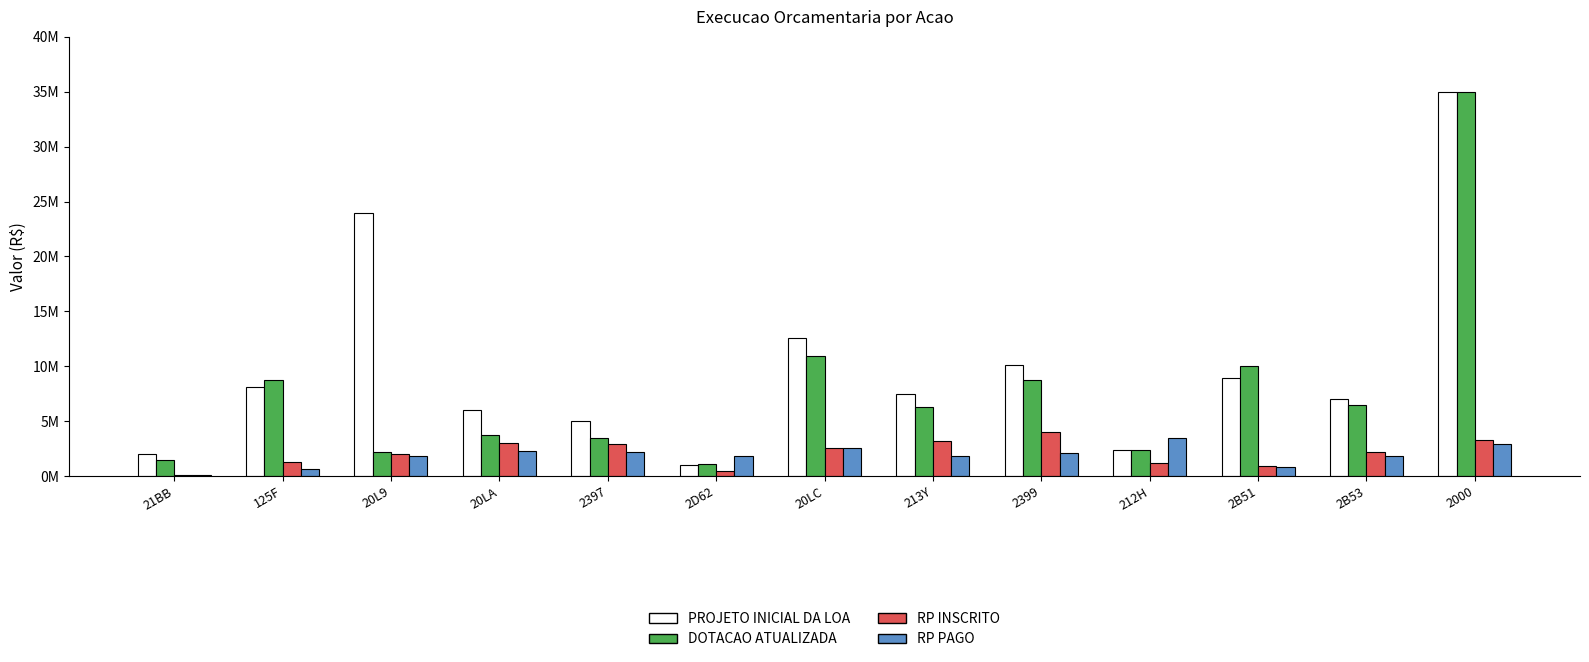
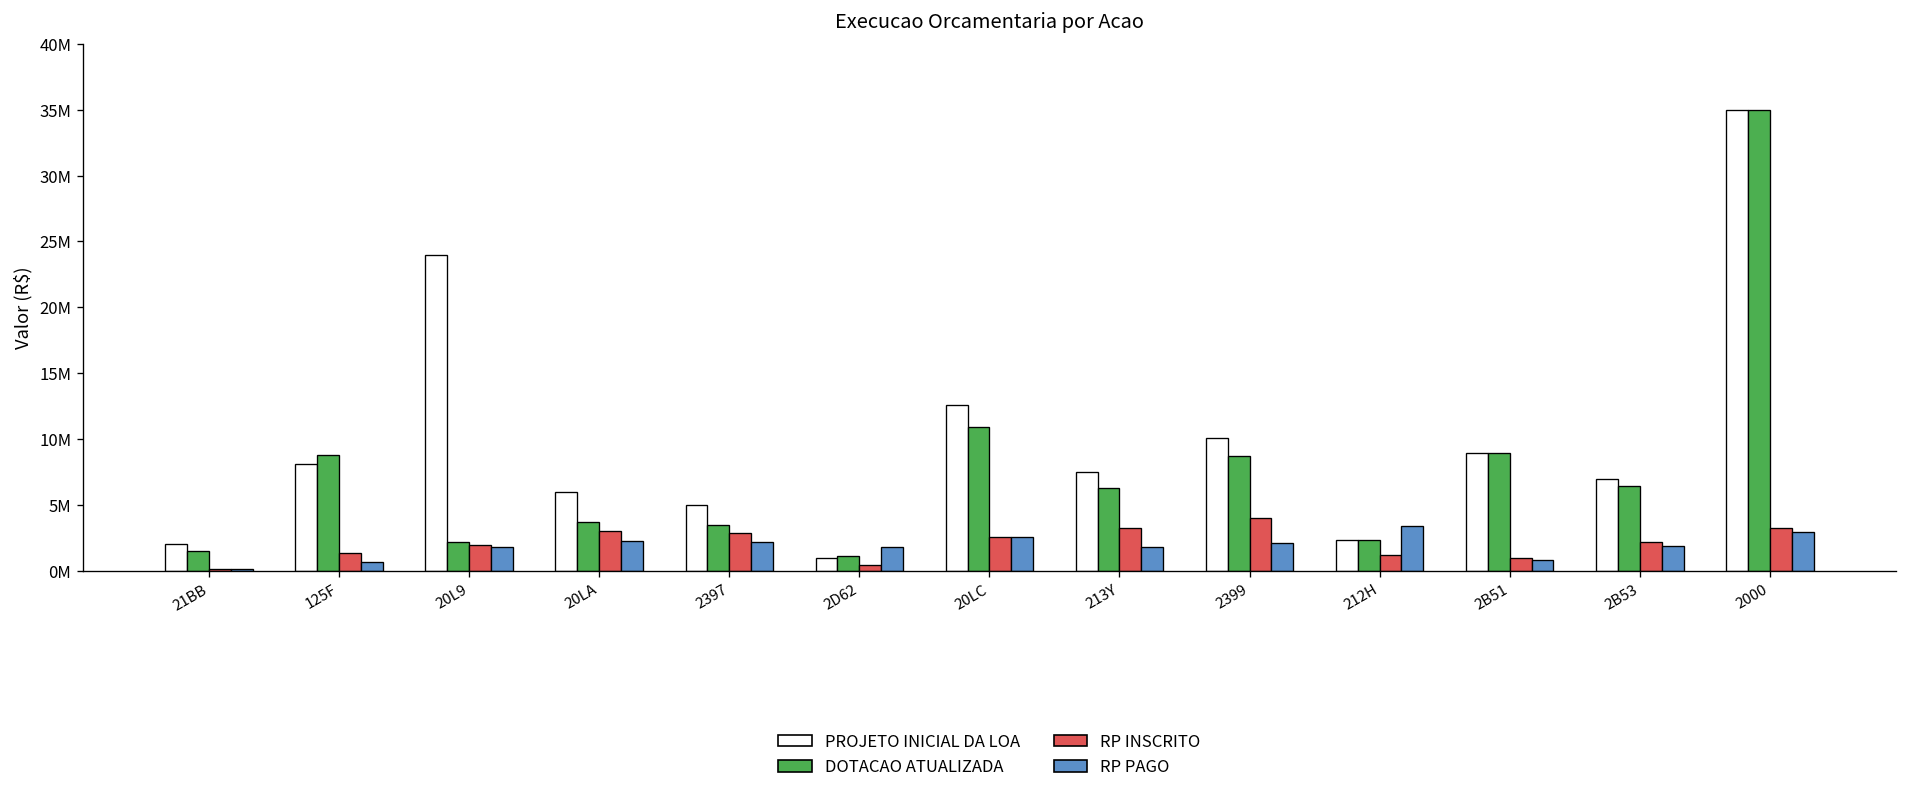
DOTACAO ATUALIZADA, 2B51: 10000000 -> 8900000
